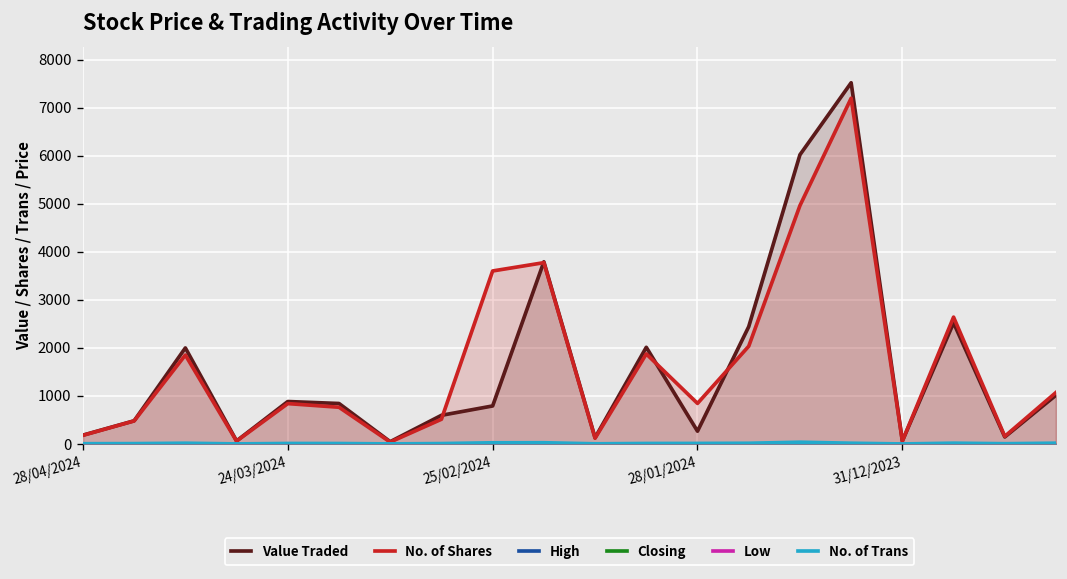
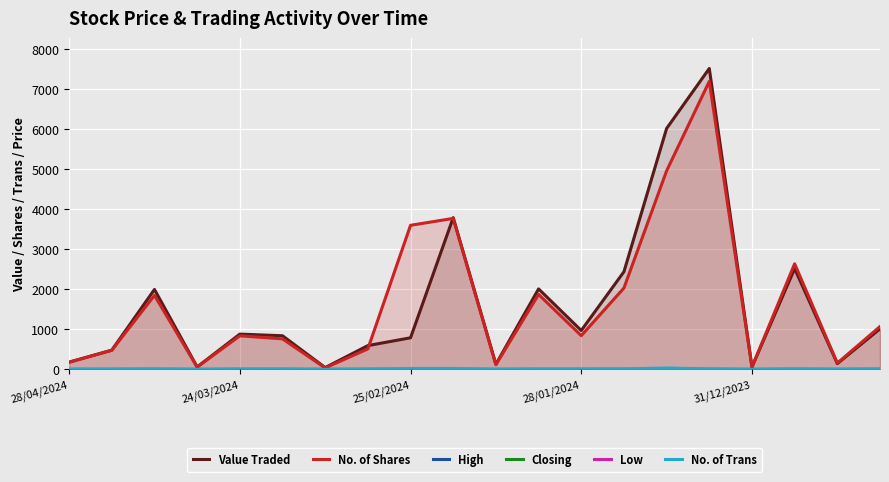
Value Traded, 28/01/2024: 300 -> 1000
